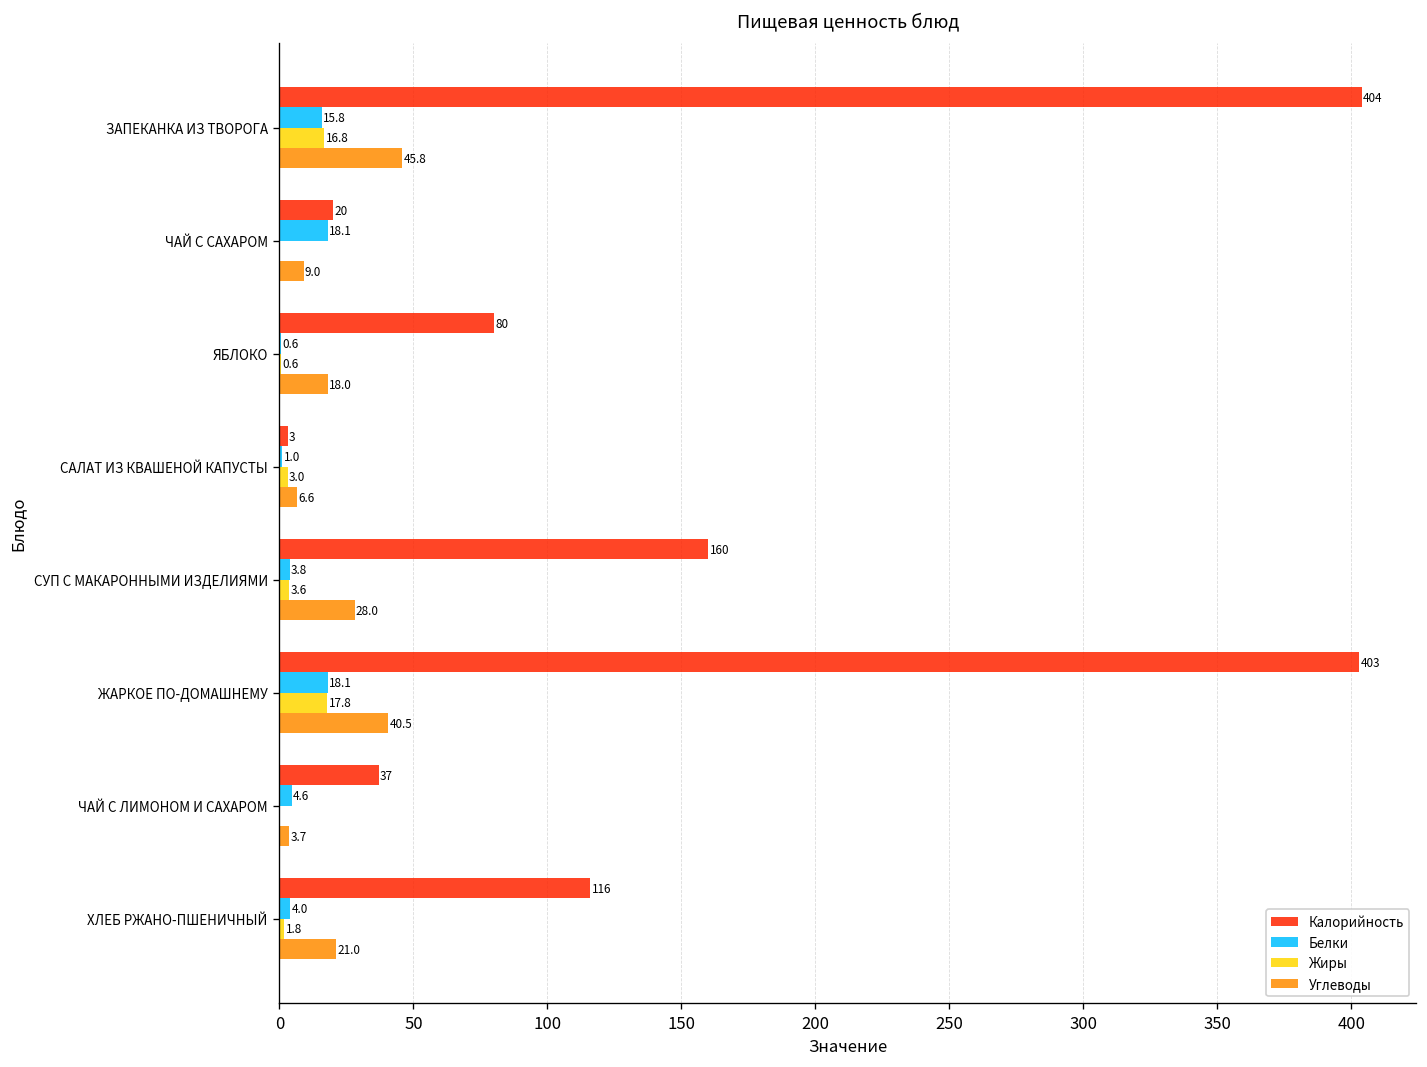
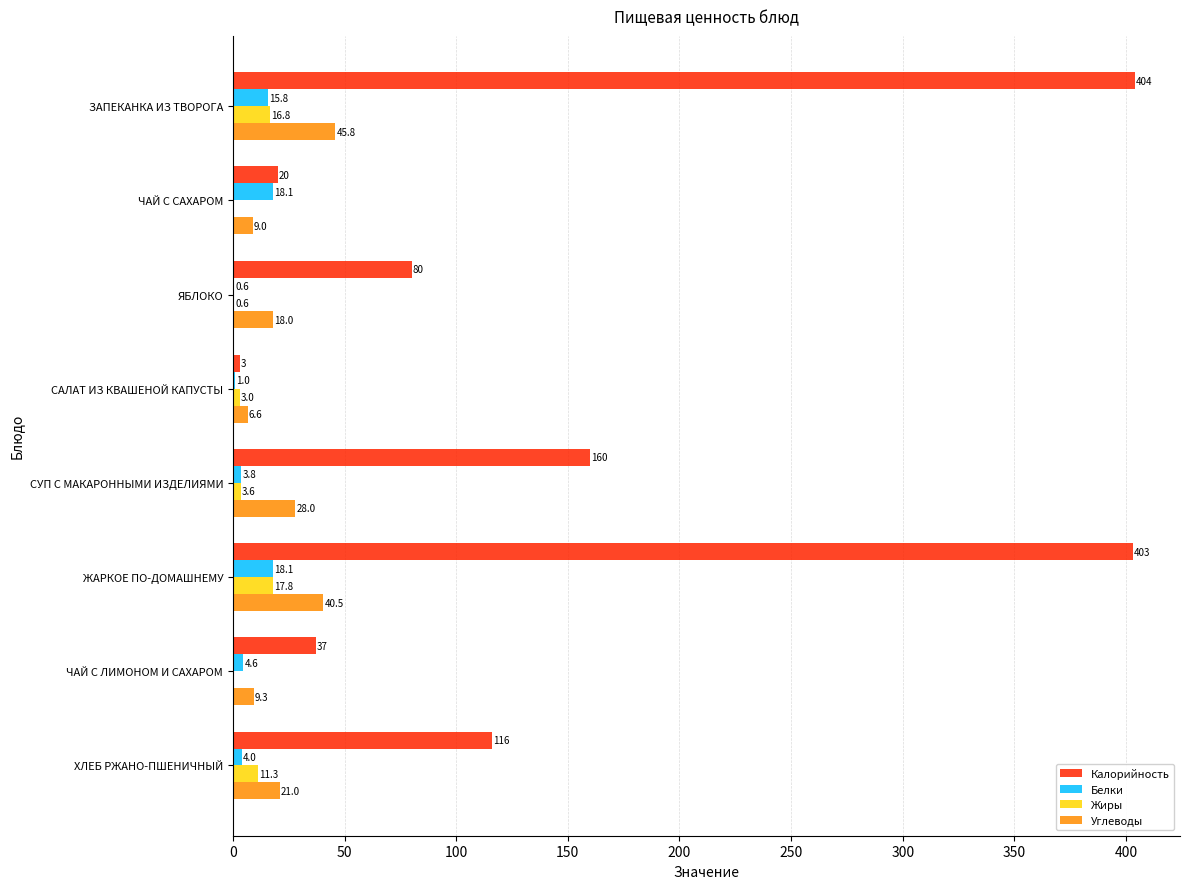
Углеводы, ЧАЙ С ЛИМОНОМ И САХАРОМ: 3.7 -> 9.3
Жиры, ХЛЕБ РЖАНО-ПШЕНИЧНЫЙ: 1.8 -> 11.3
